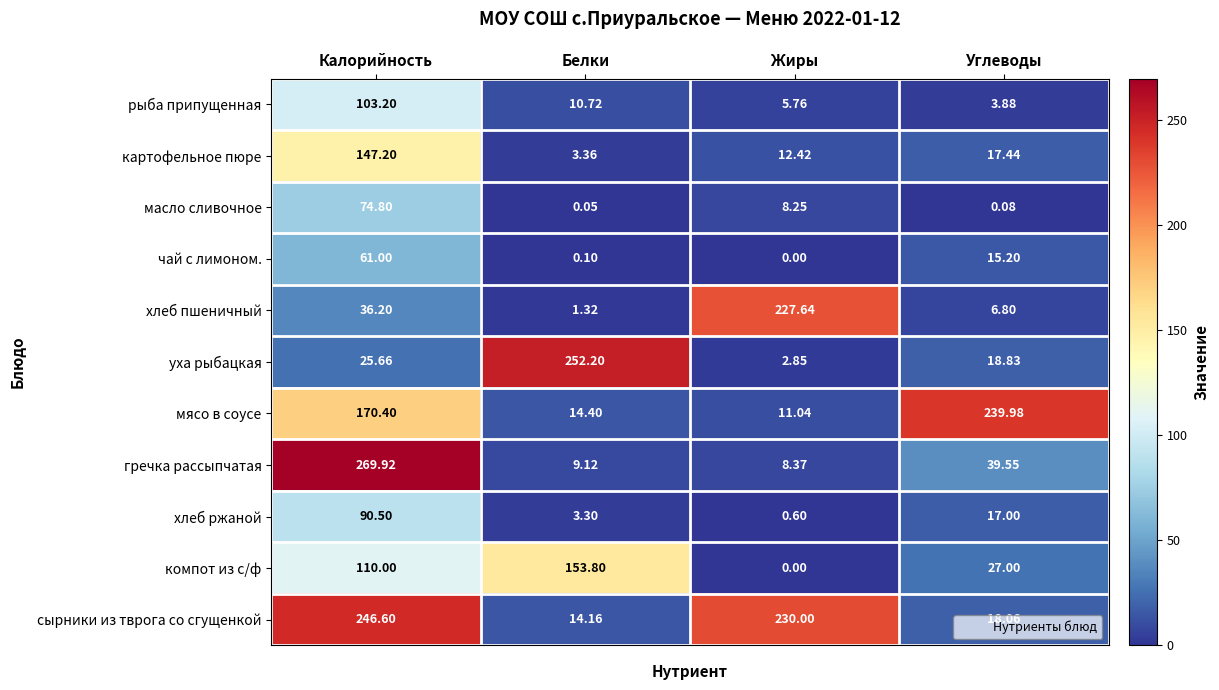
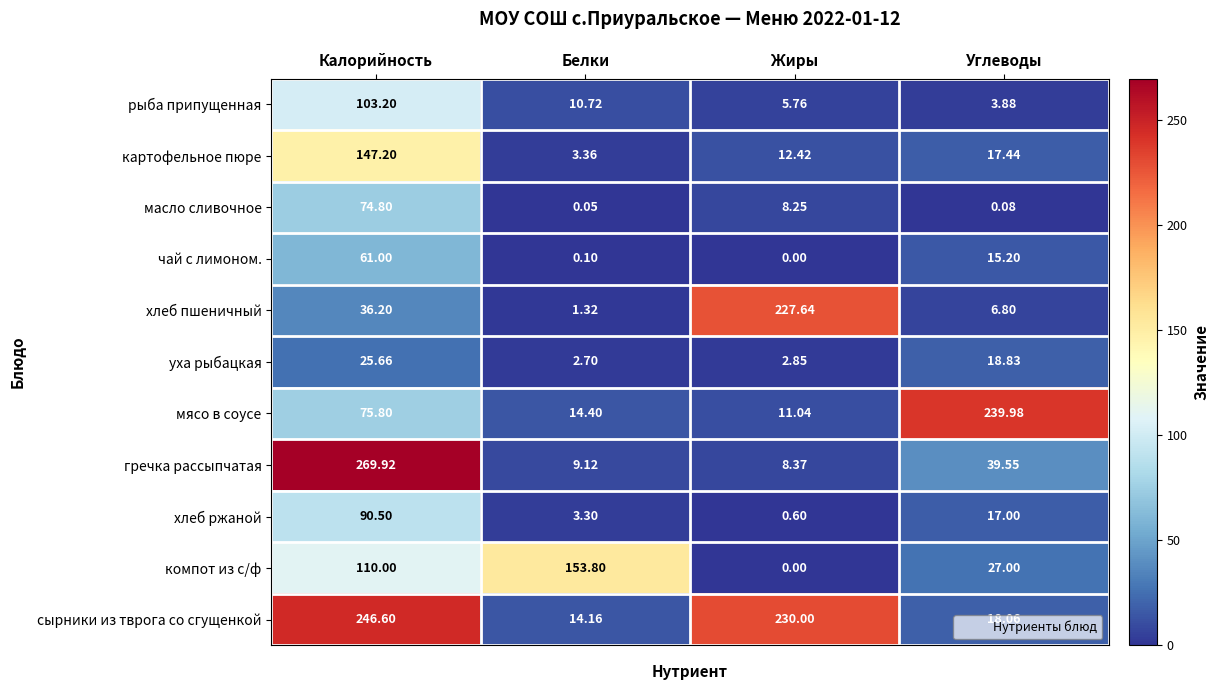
уха рыбацкая, Белки: 252.20 -> 2.70
мясо в соусе, Калорийность: 170.40 -> 75.80
